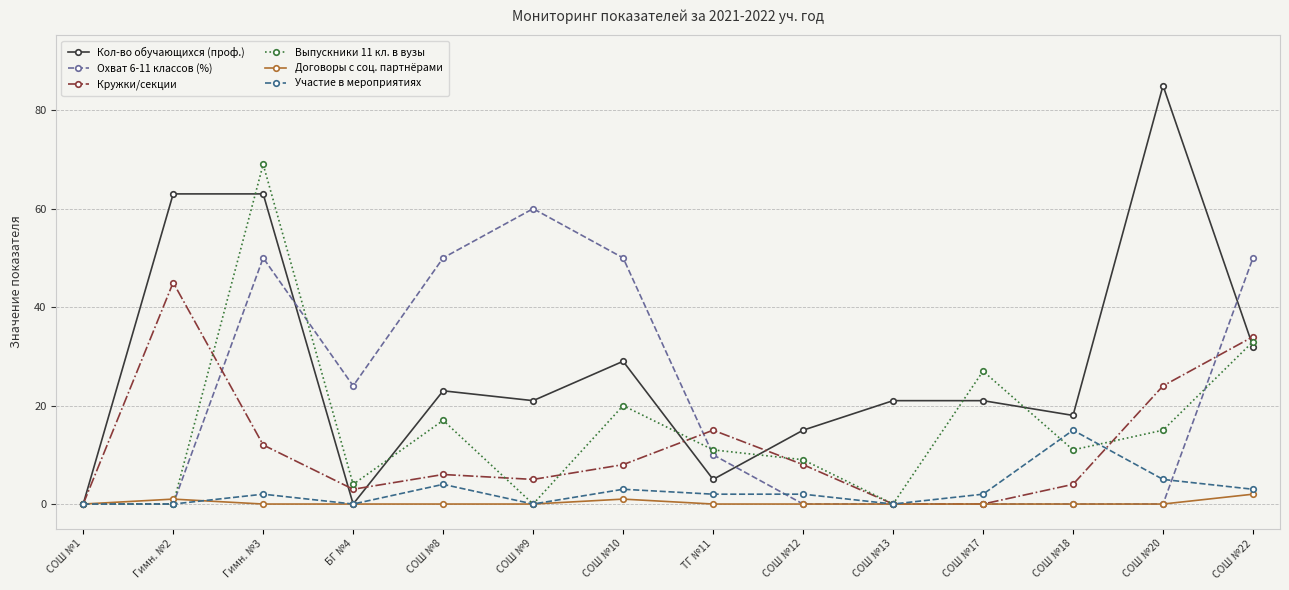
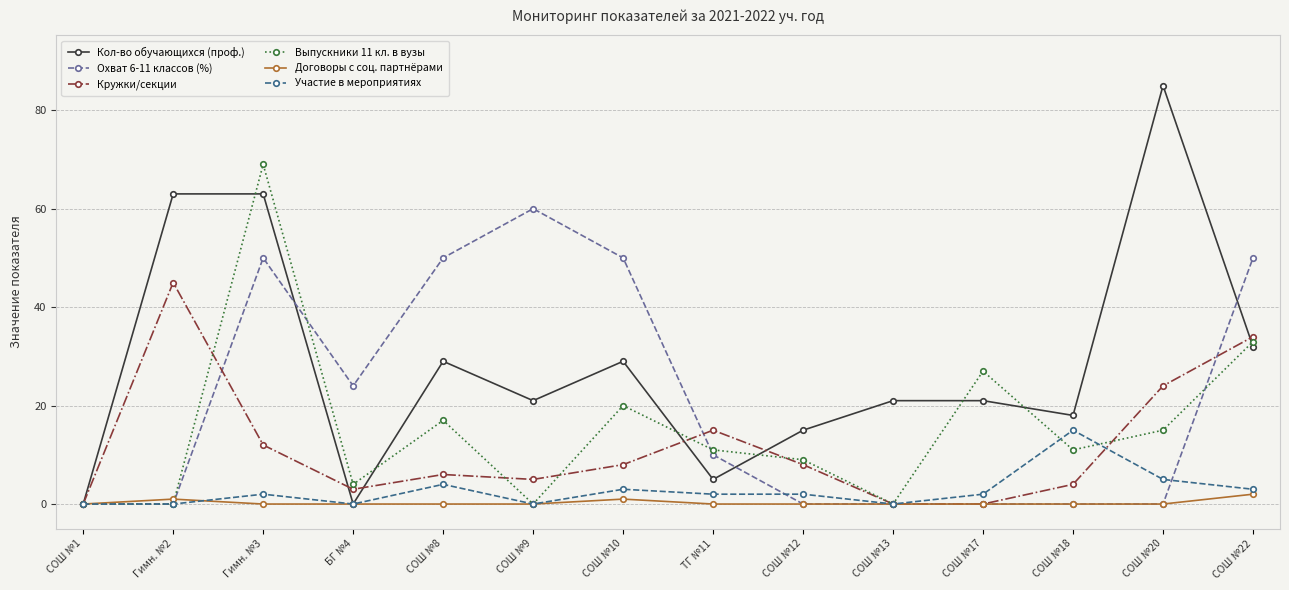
Кол-во обучающихся (проф.), СОШ №8: 23 -> 29
